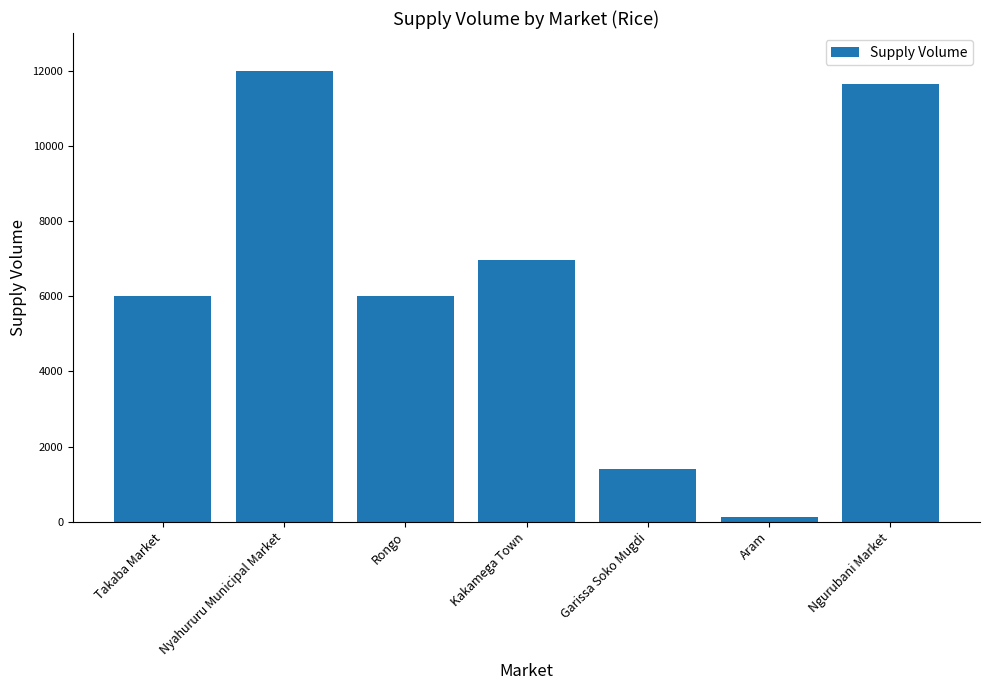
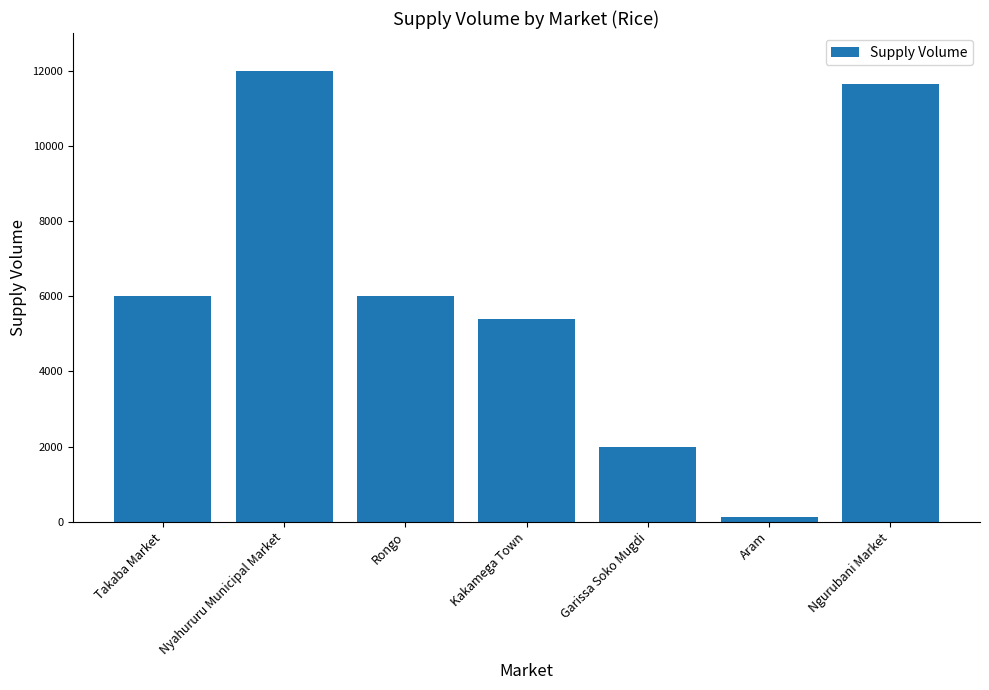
Kakamega Town: 7000 -> 5400
Garissa Soko Mugdi: 1400 -> 2000
